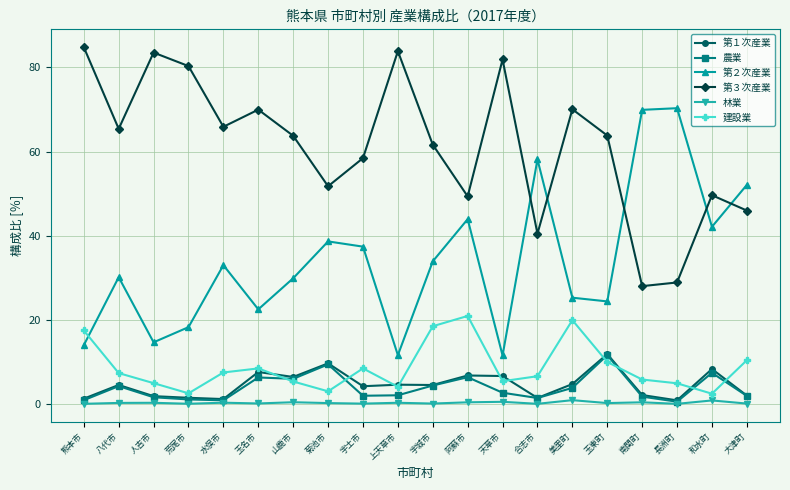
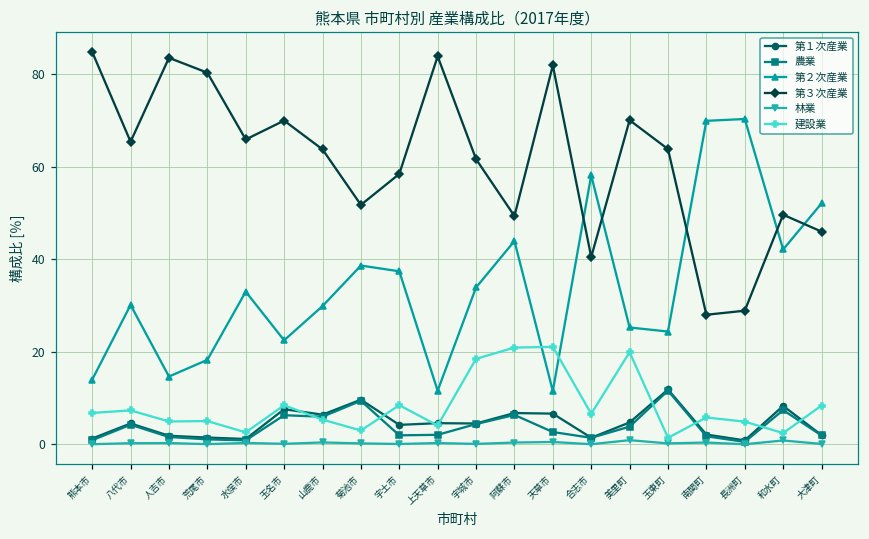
建設業, 熊本市: 17 -> 7
建設業, 荒尾市: 3 -> 5
建設業, 水俣市: 7 -> 3
建設業, 天草市: 5 -> 21
建設業, 玉東町: 10 -> 1
建設業, 大津町: 10 -> 8
